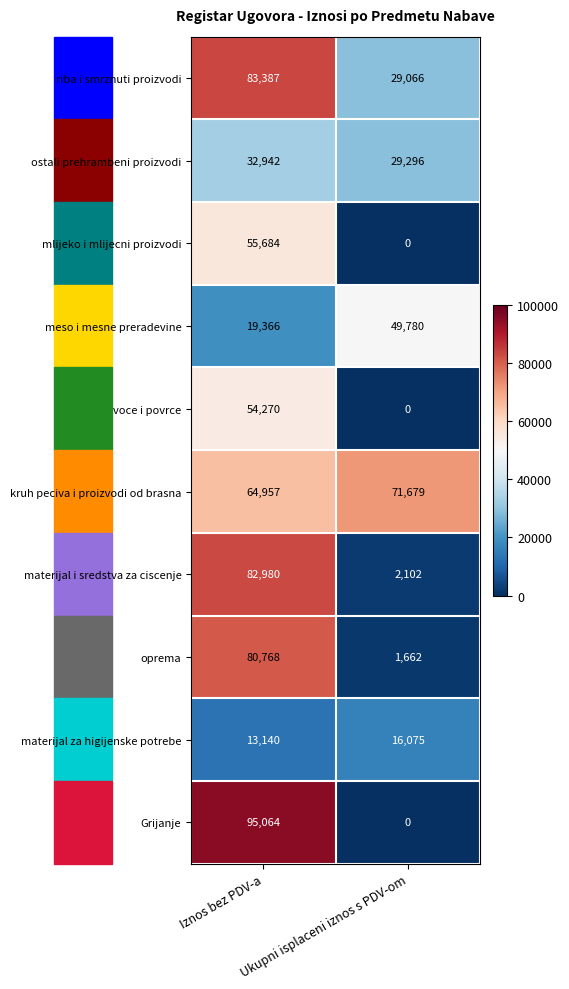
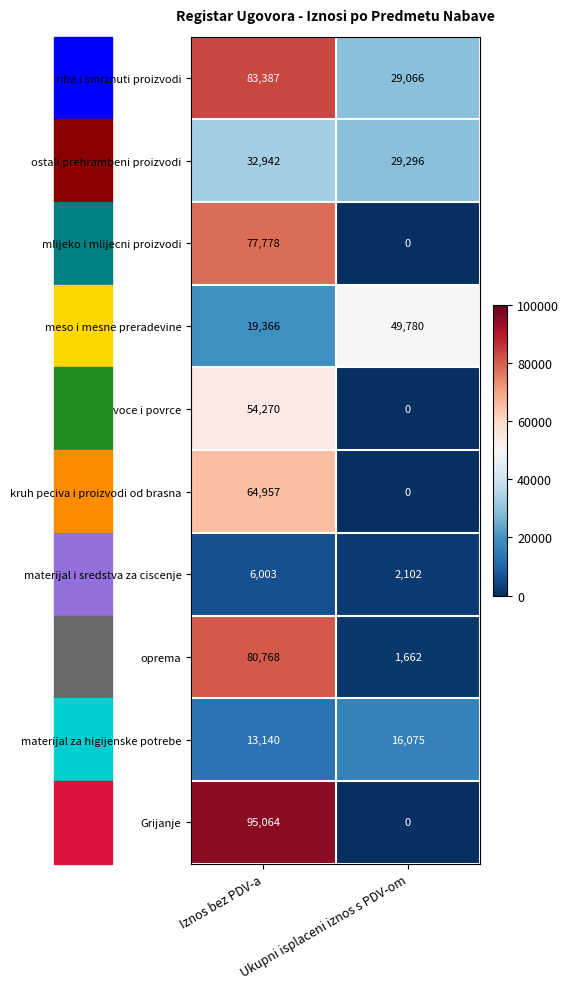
mlijeko i mlijecni proizvodi, Iznos bez PDV-a: 55,684 -> 77,778
kruh peciva i proizvodi od brasna, Ukupni isplaceni iznos s PDV-om: 71,679 -> 0
materijal i sredstva za ciscenje, Iznos bez PDV-a: 82,980 -> 6,003
